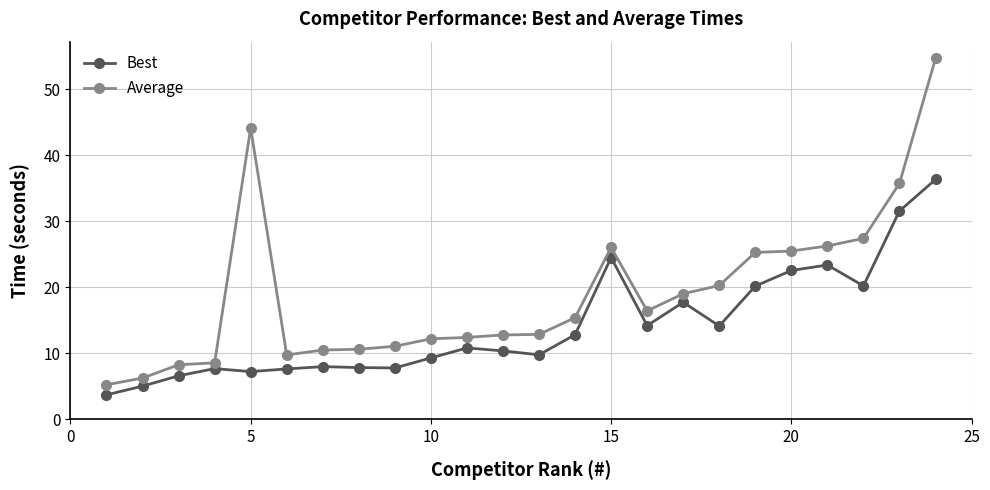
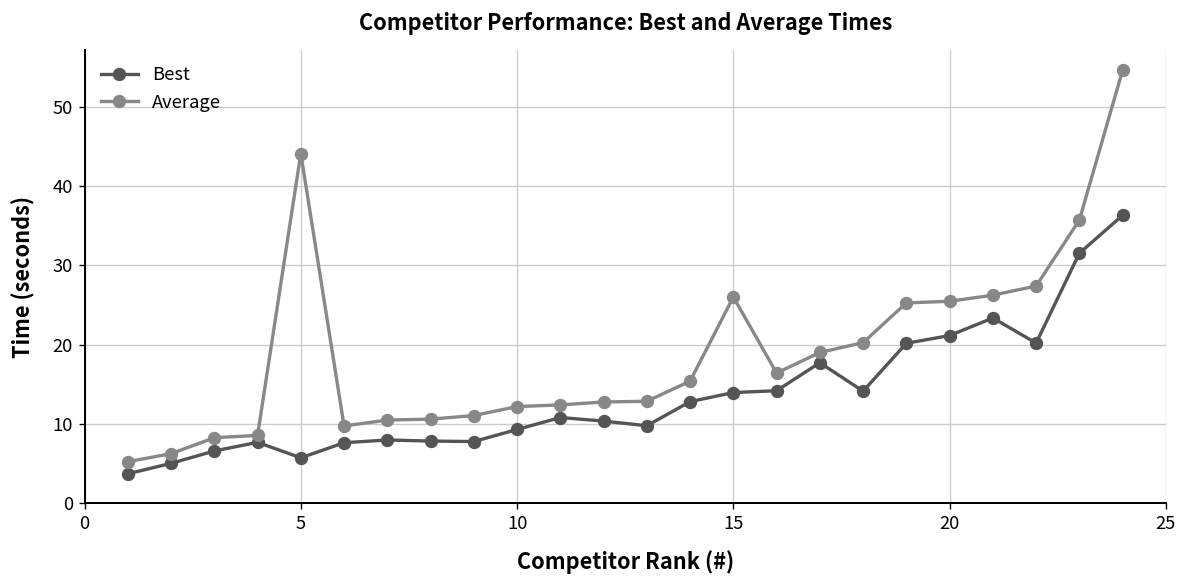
Best, 5: 7 -> 6
Best, 15: 25 -> 14
Best, 20: 23 -> 21
